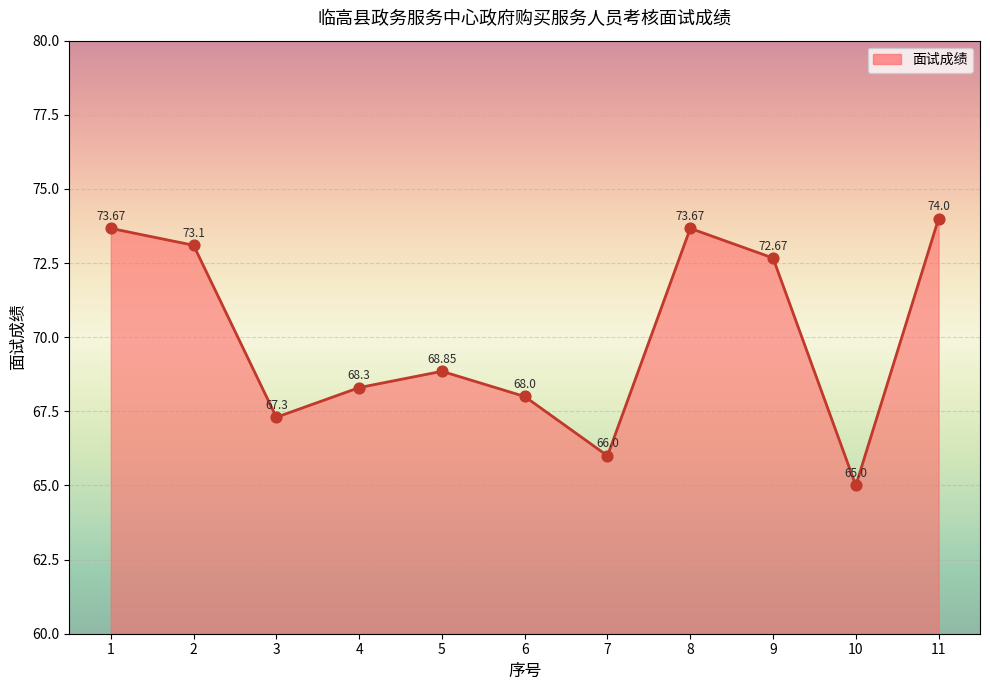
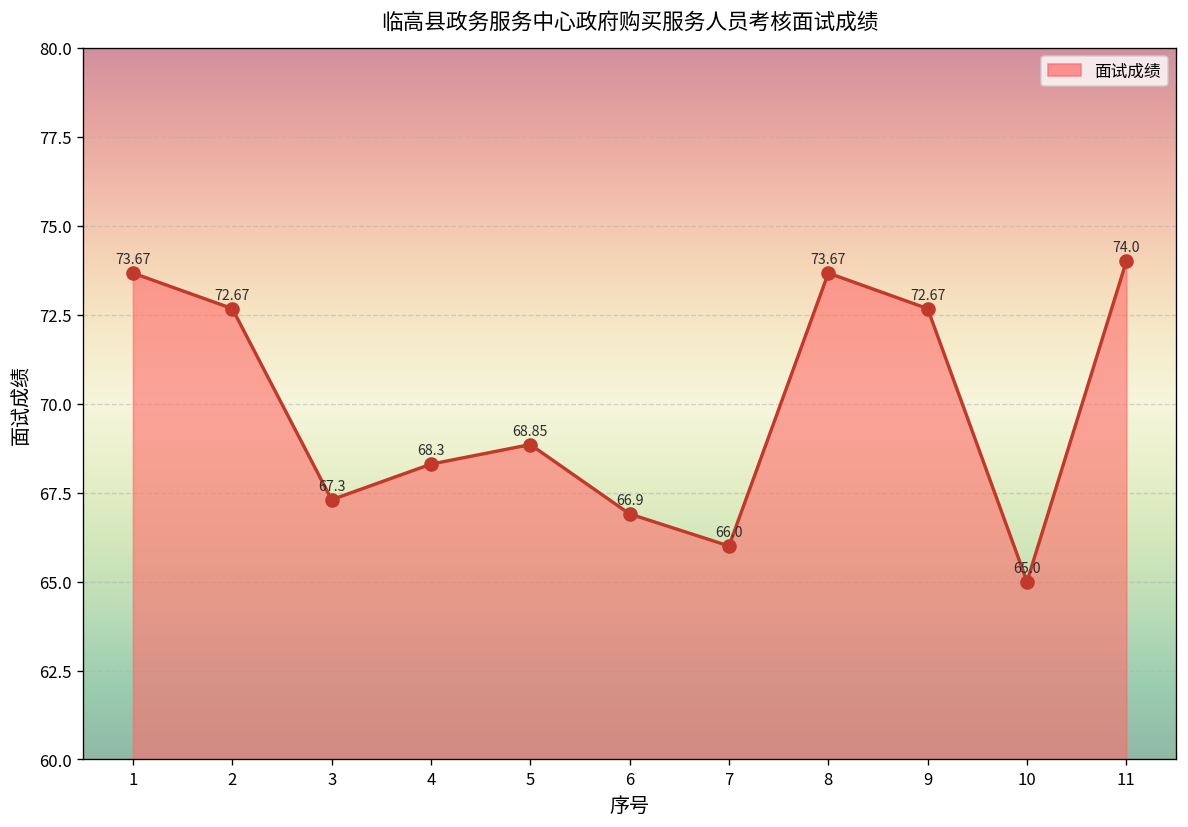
2: 73.1 -> 72.67
6: 68.0 -> 66.9
